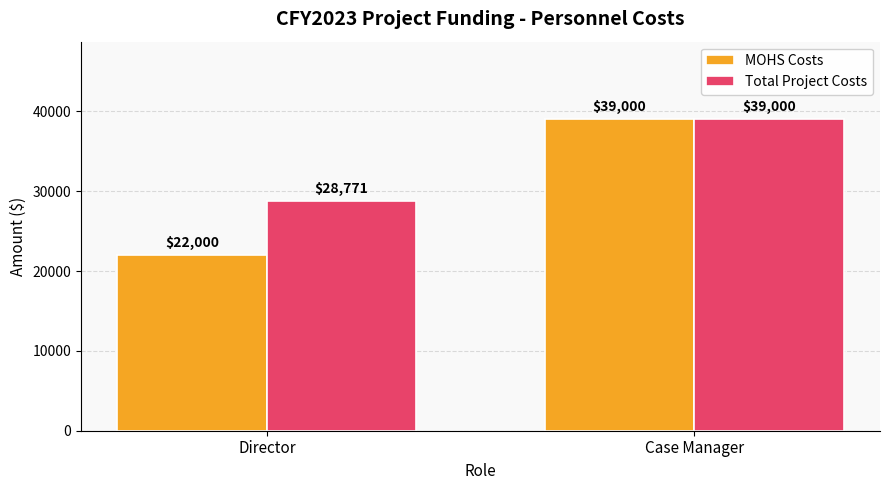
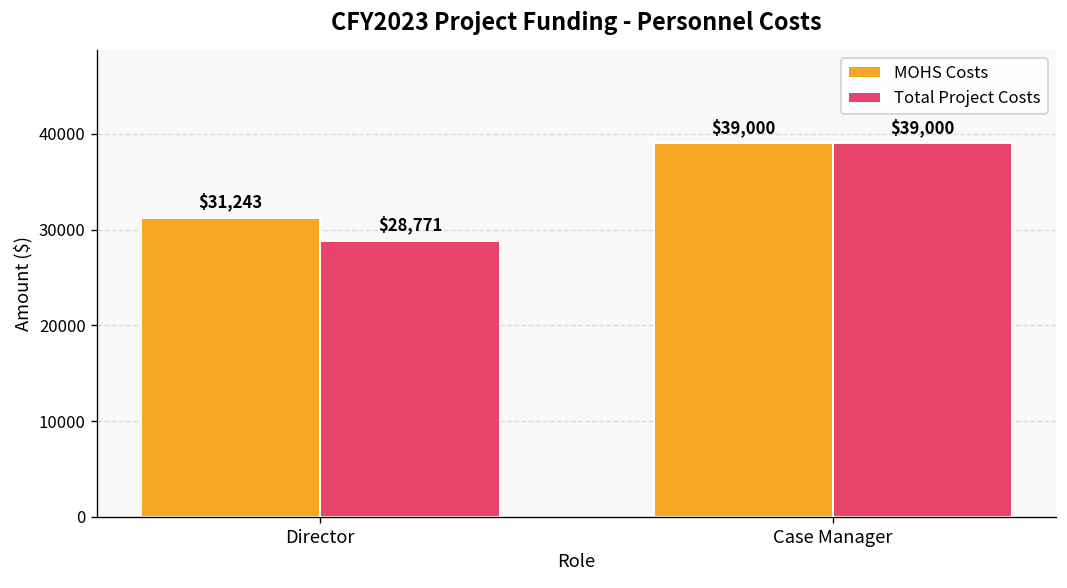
MOHS Costs, Director: $22,000 -> $31,243
